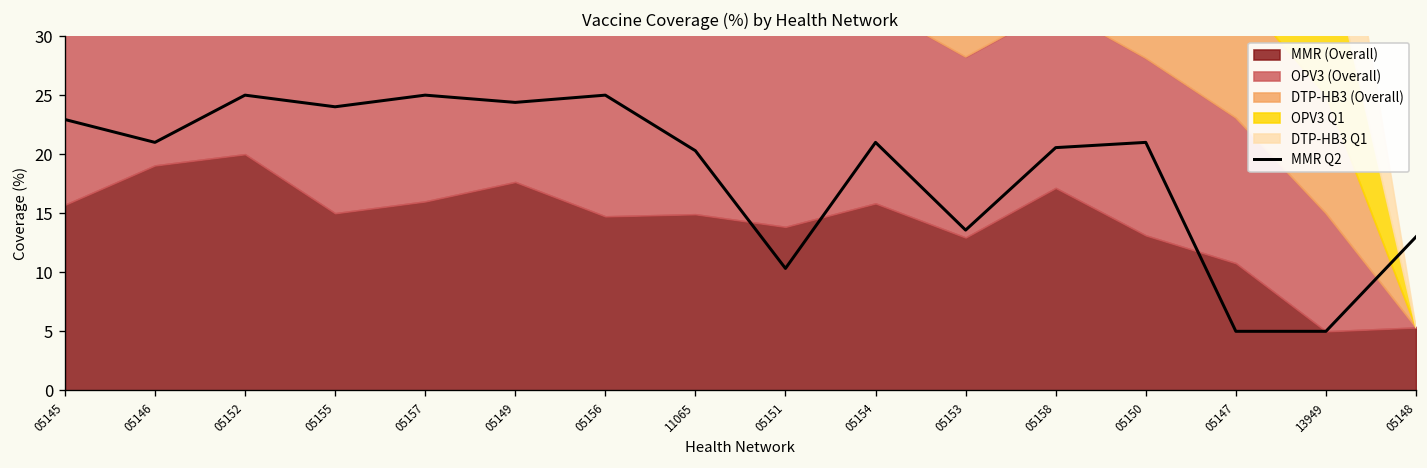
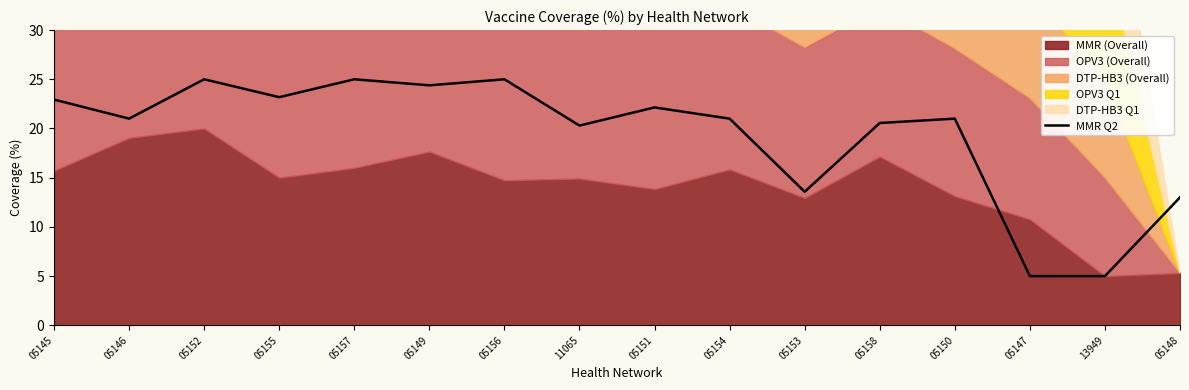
MMR Q2, 05155: 24 -> 23
MMR Q2, 05151: 10 -> 22
